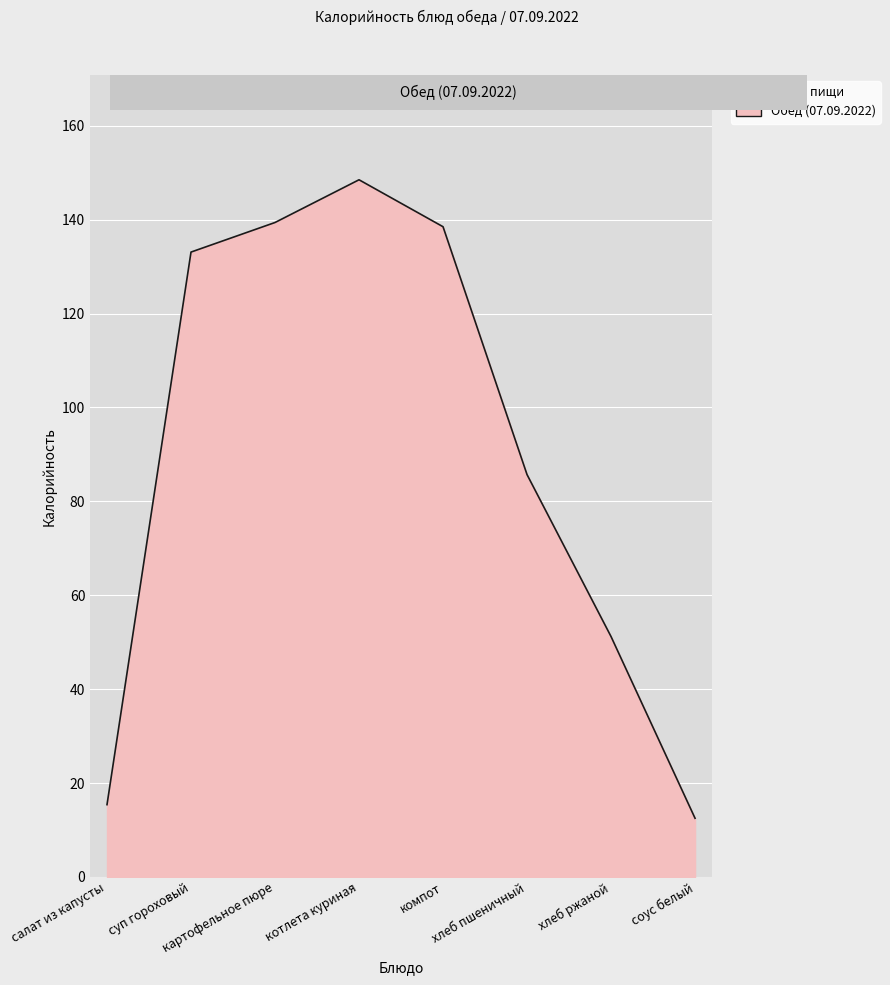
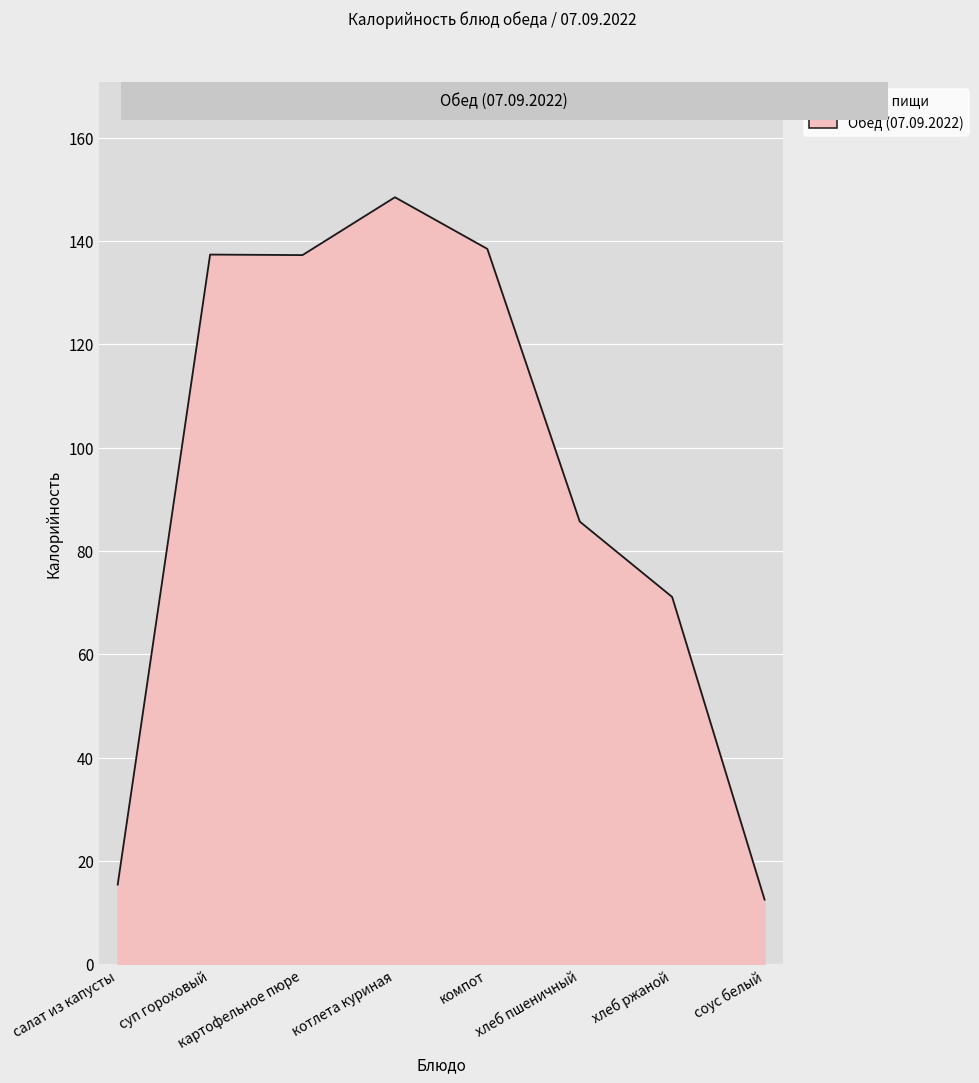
суп гороховый: 133 -> 137
картофельное пюре: 139 -> 137
хлеб ржаной: 51 -> 71
